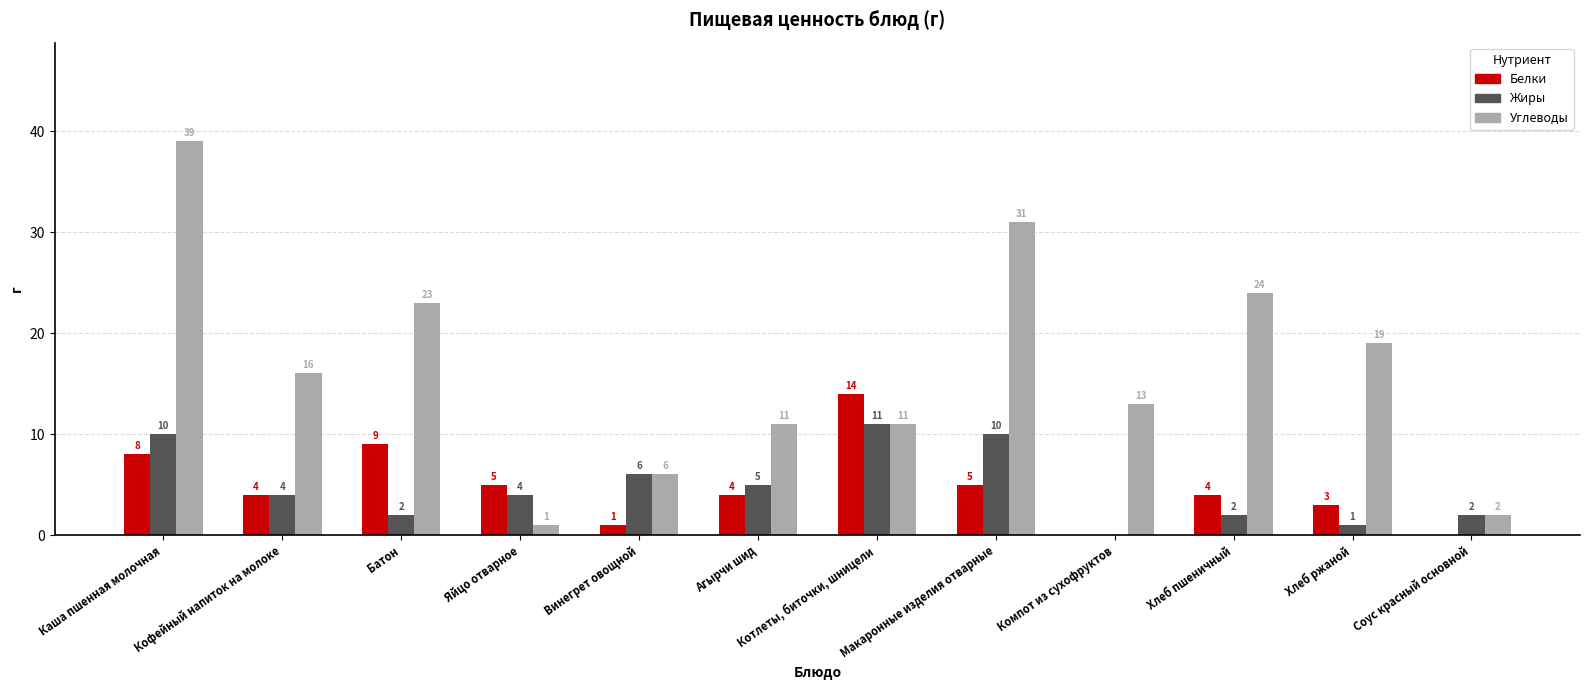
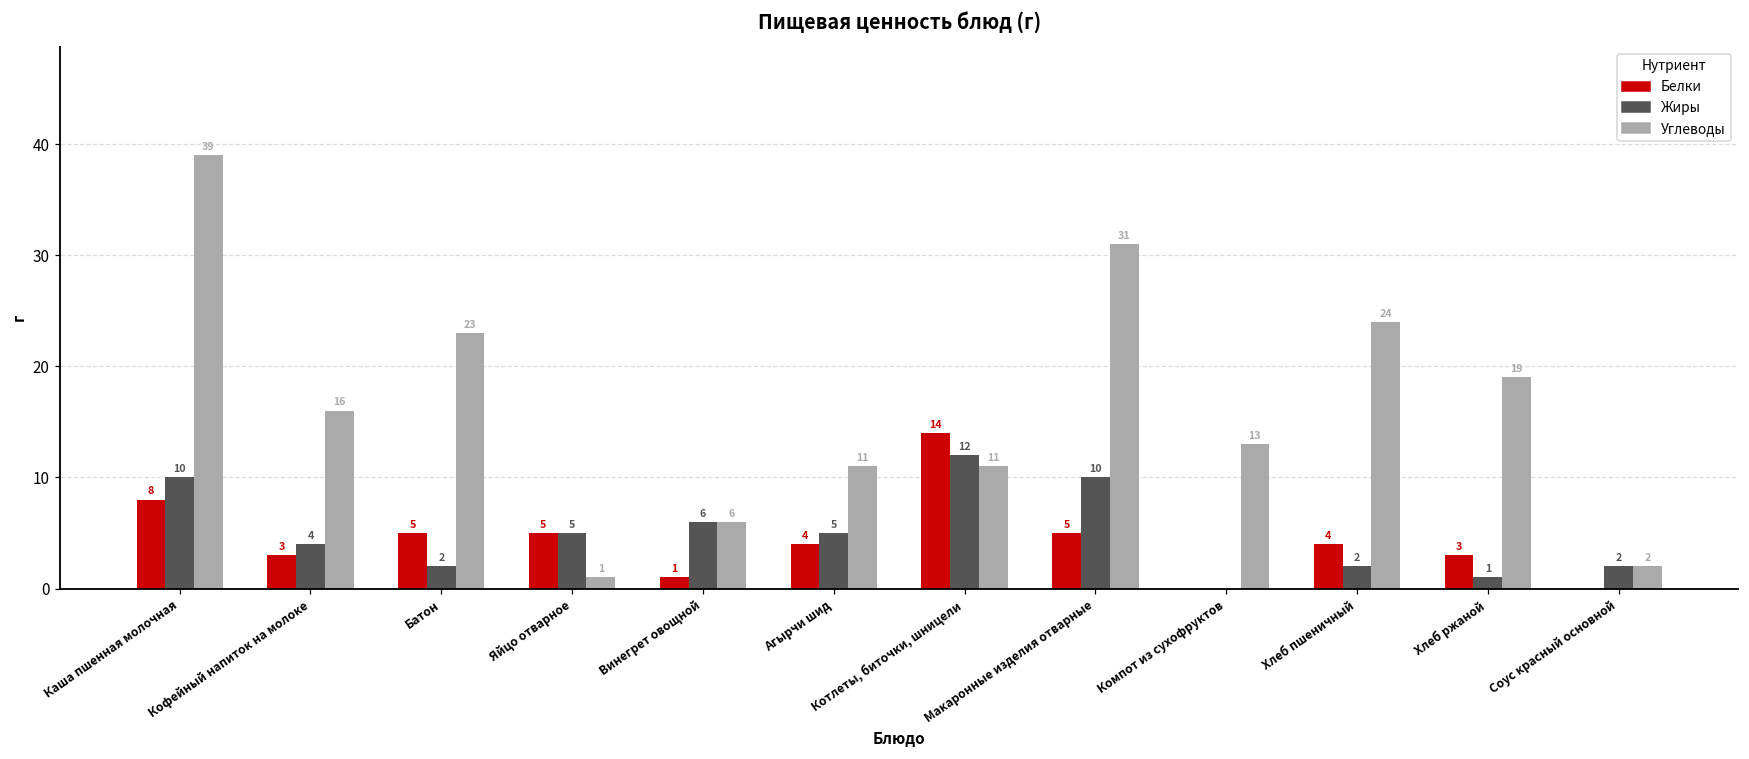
Белки, Кофейный напиток на молоке: 4 -> 3
Белки, Батон: 9 -> 5
Жиры, Яйцо отварное: 4 -> 5
Жиры, Котлеты, биточки, шницели: 11 -> 12
